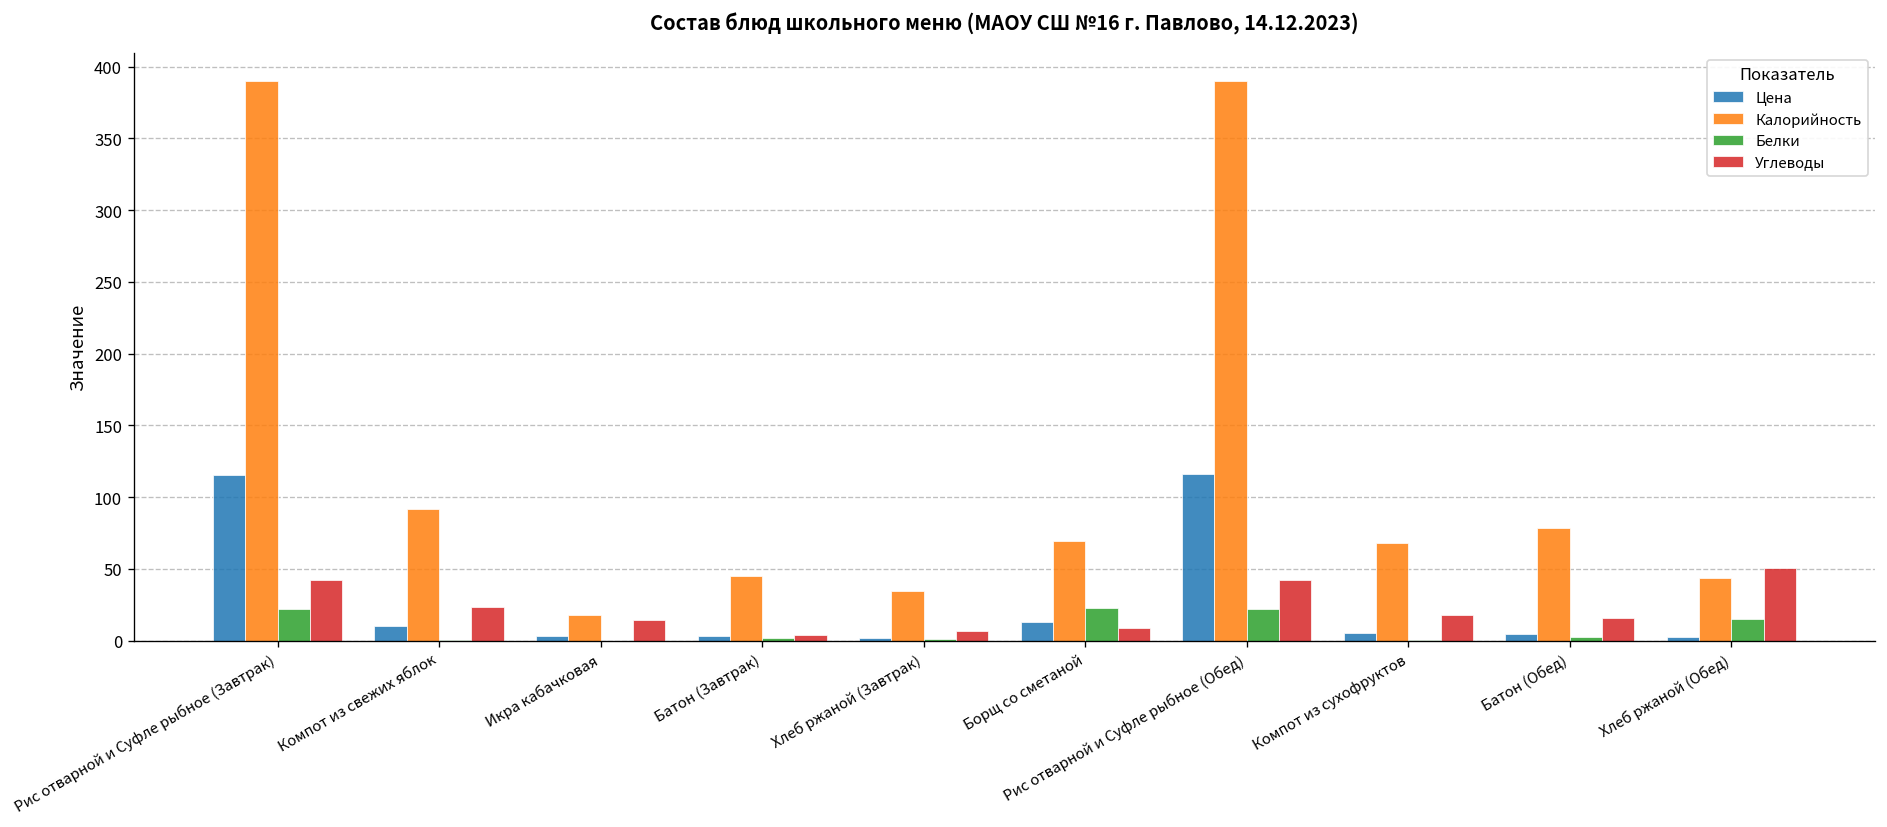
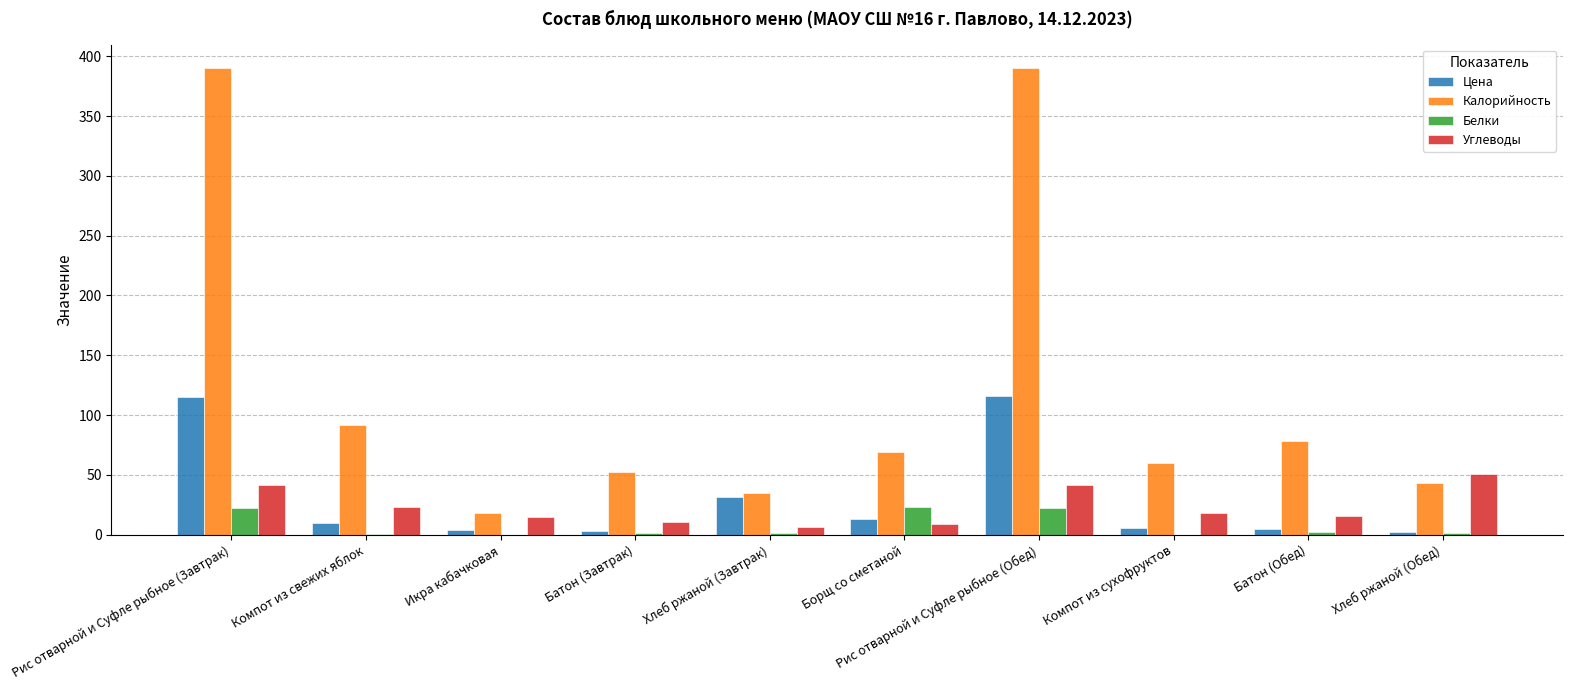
Калорийность, Батон (Завтрак): 45 -> 52
Углеводы, Батон (Завтрак): 4 -> 10
Цена, Хлеб ржаной (Завтрак): 2 -> 31
Калорийность, Компот из сухофруктов: 68 -> 59
Белки, Хлеб ржаной (Обед): 15 -> 2
